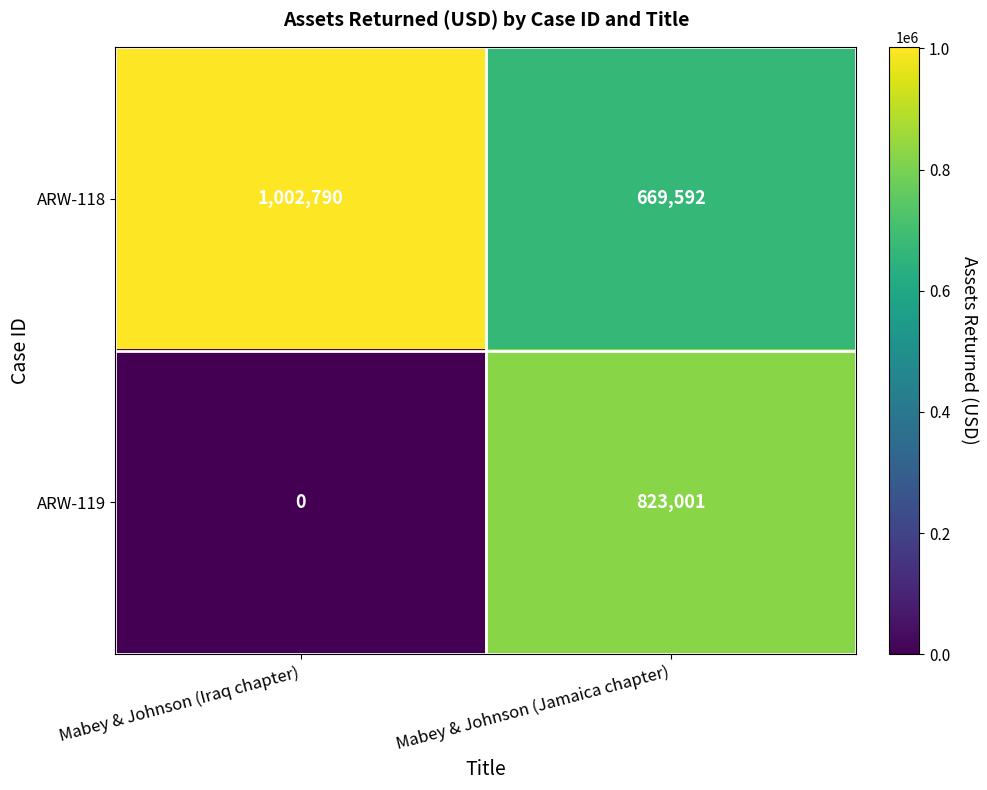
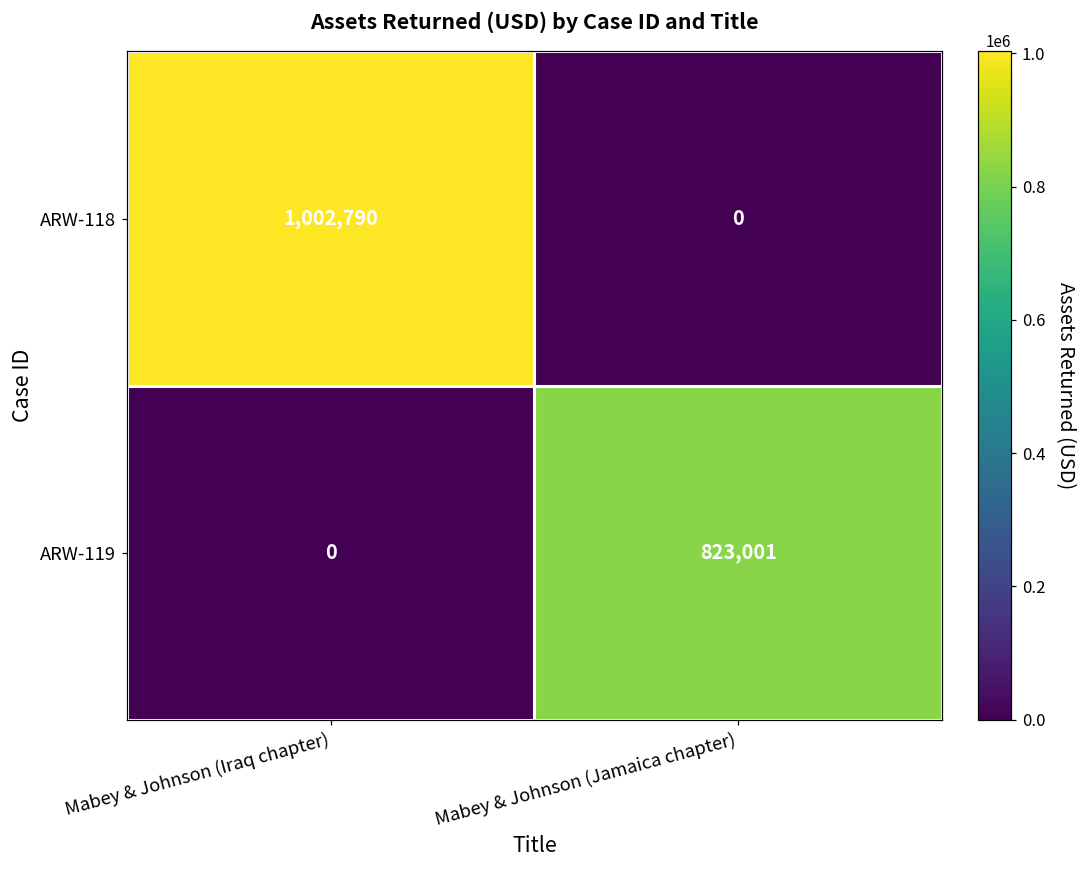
ARW-118, Mabey & Johnson (Jamaica chapter): 669,592 -> 0
